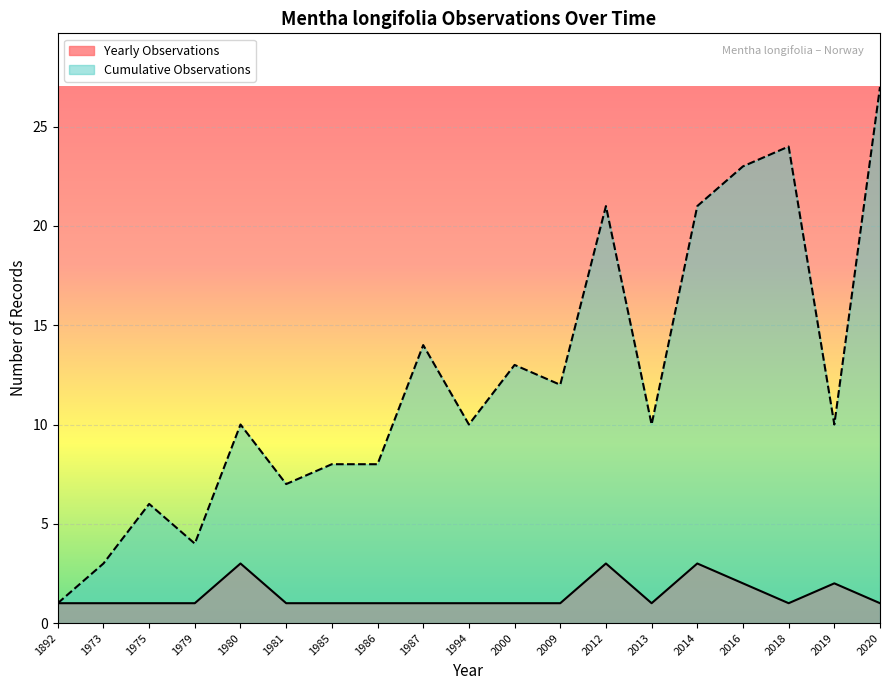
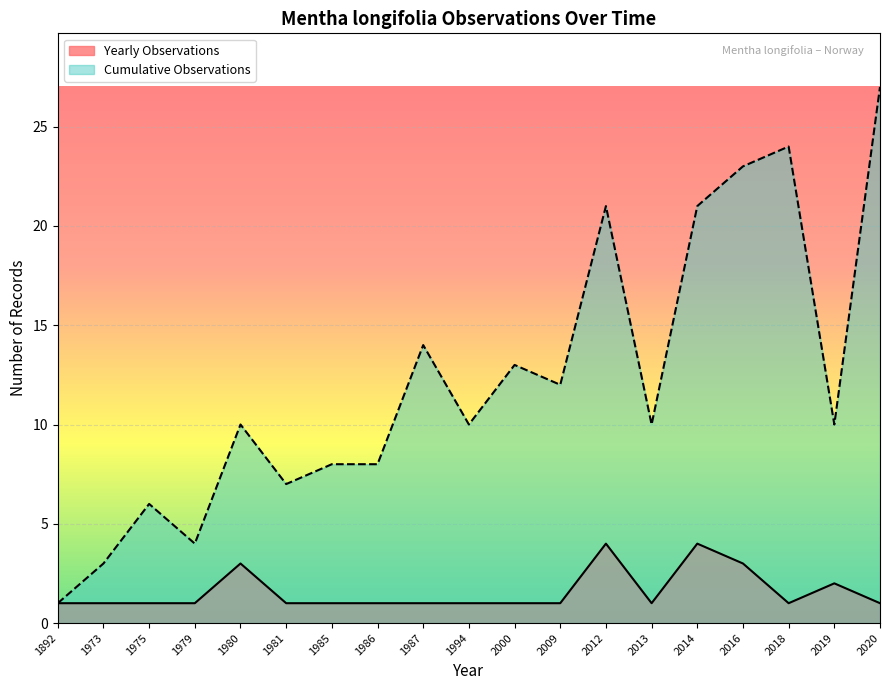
Yearly Observations, 2012: 3 -> 4
Yearly Observations, 2014: 3 -> 4
Yearly Observations, 2016: 2 -> 3
